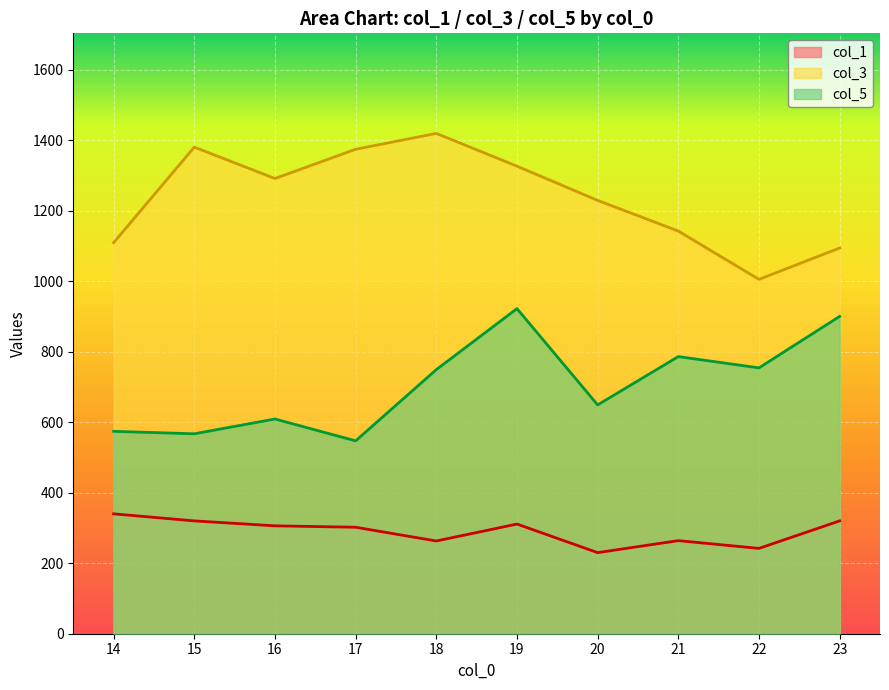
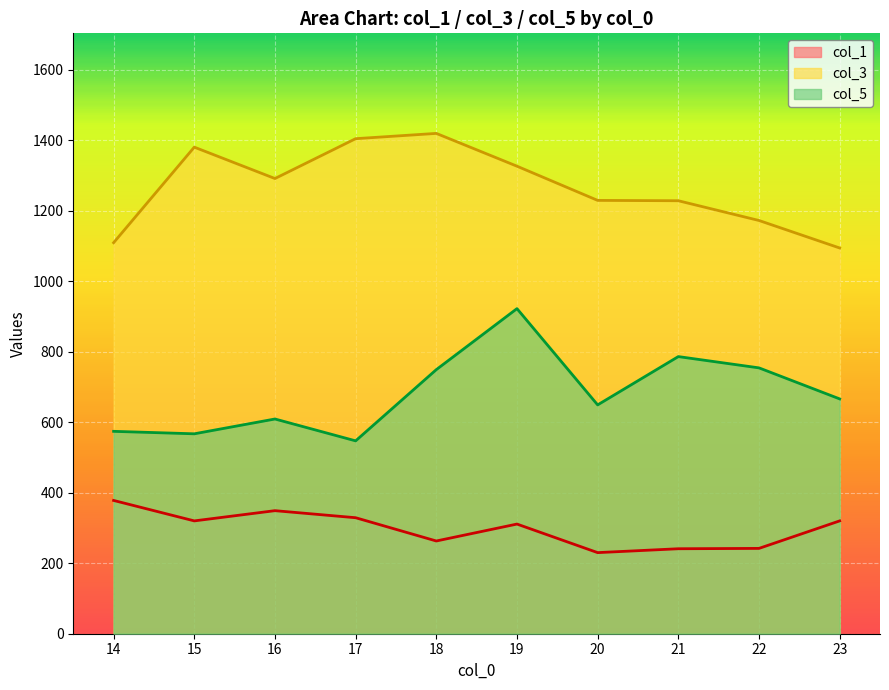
col_1, 14: 340 -> 380
col_1, 16: 310 -> 350
col_1, 17: 300 -> 330
col_3, 17: 1370 -> 1400
col_1, 21: 260 -> 240
col_3, 21: 1140 -> 1230
col_3, 22: 1010 -> 1170
col_5, 23: 900 -> 670
